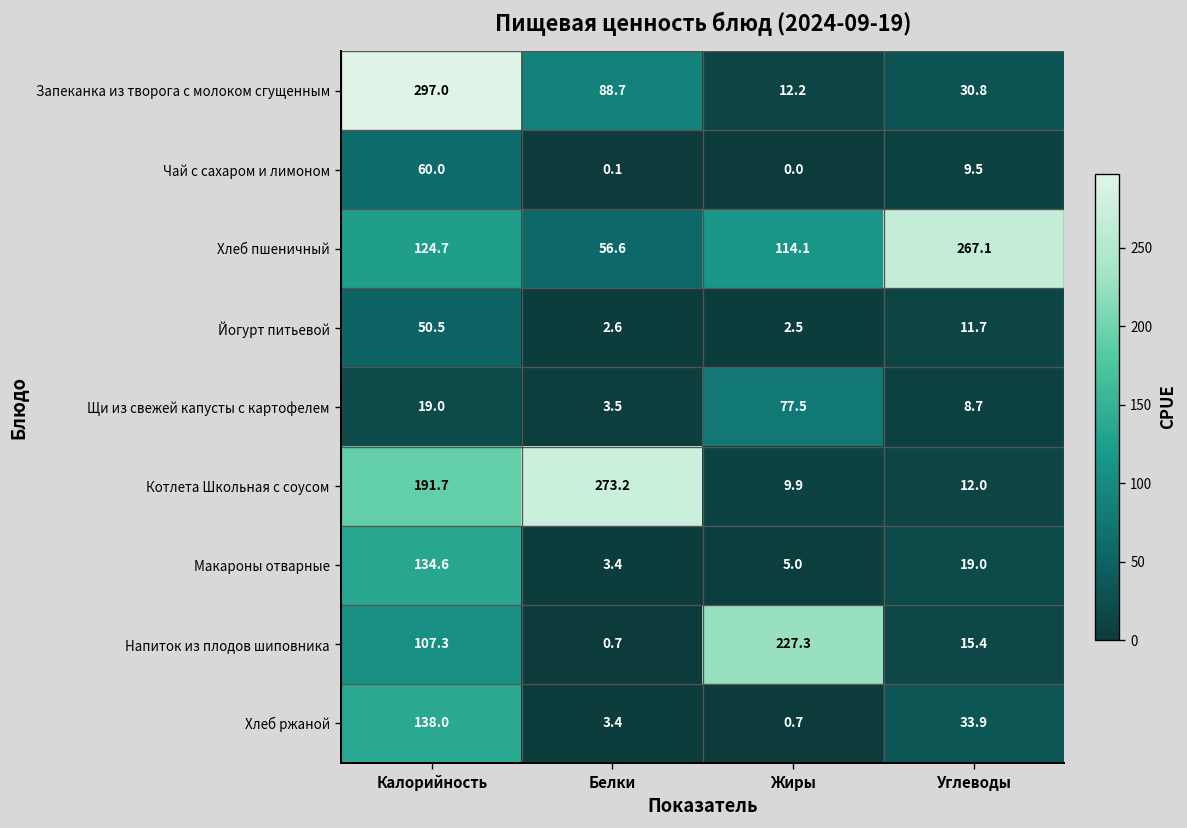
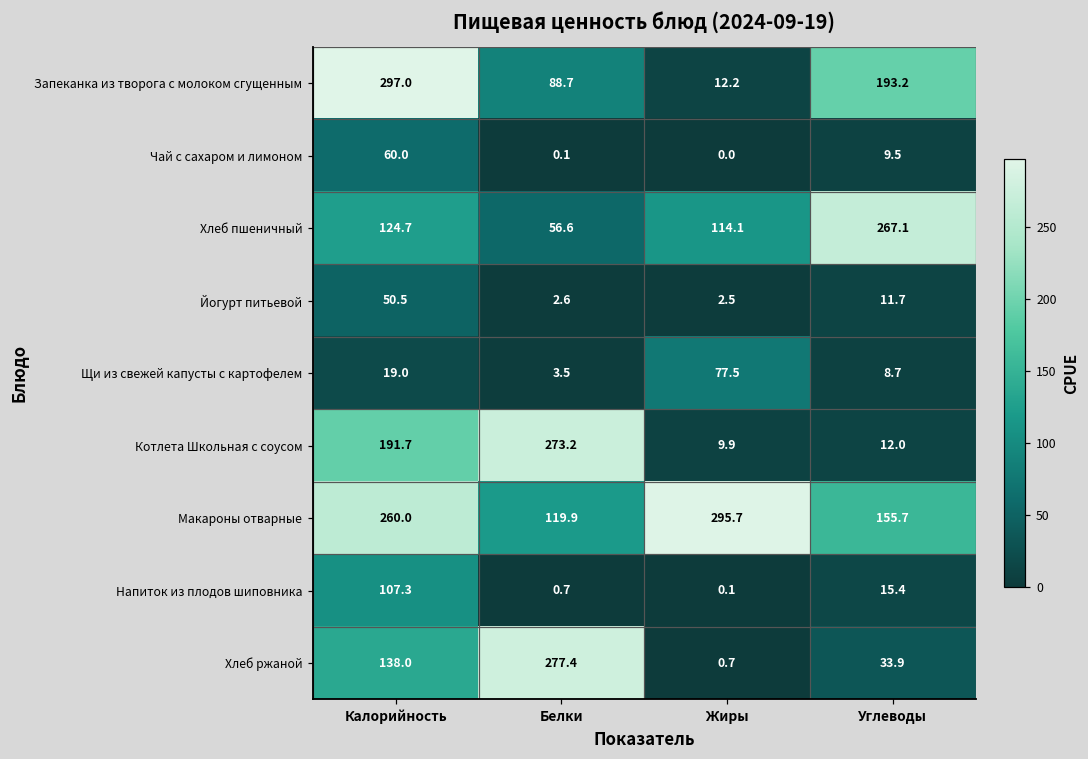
Запеканка из творога с молоком сгущенным, Углеводы: 30.8 -> 193.2
Макароны отварные, Калорийность: 134.6 -> 260.0
Макароны отварные, Белки: 3.4 -> 119.9
Макароны отварные, Жиры: 5.0 -> 295.7
Макароны отварные, Углеводы: 19.0 -> 155.7
Напиток из плодов шиповника, Жиры: 227.3 -> 0.1
Хлеб ржаной, Белки: 3.4 -> 277.4
